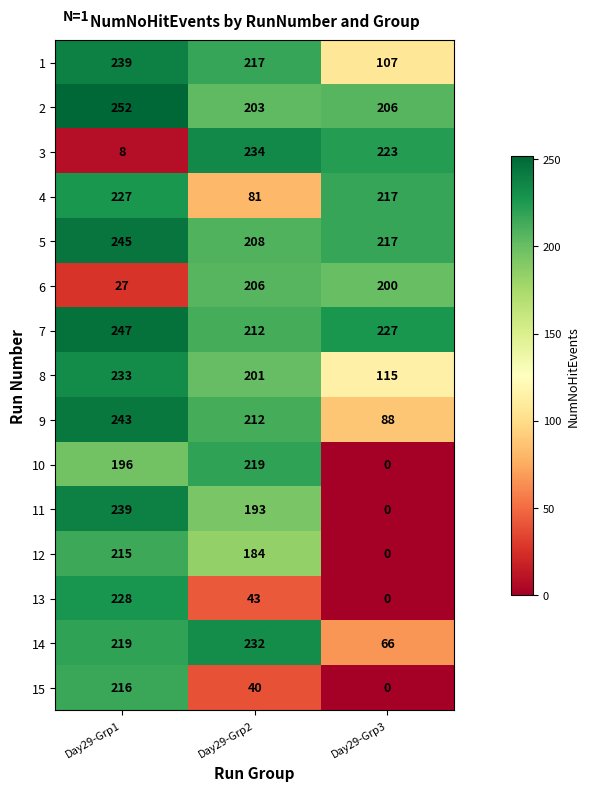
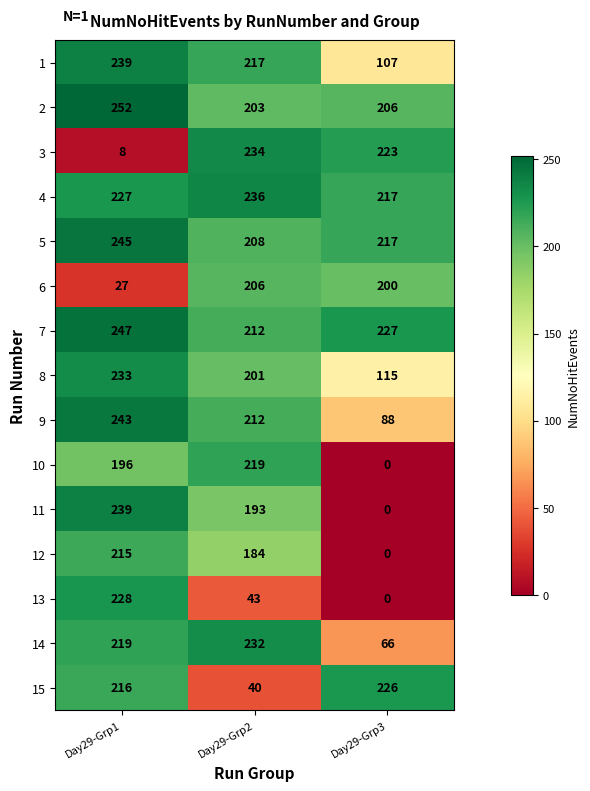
4, Day29-Grp2: 81 -> 236
15, Day29-Grp3: 0 -> 226
